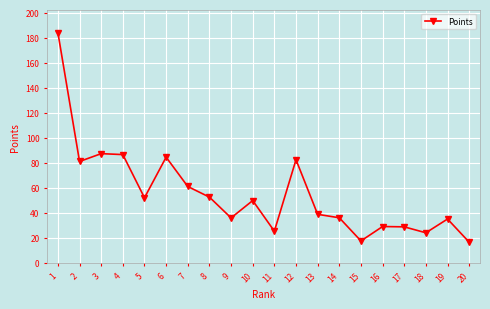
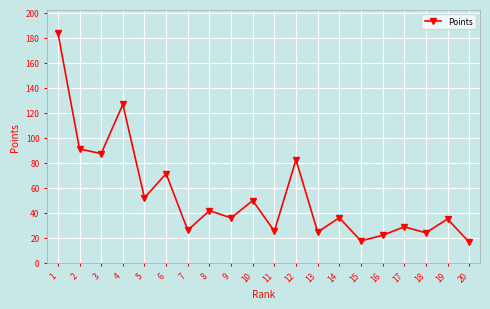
2: 81 -> 91
4: 87 -> 127
6: 84 -> 71
7: 61 -> 26
8: 53 -> 42
13: 39 -> 25
16: 29 -> 22
